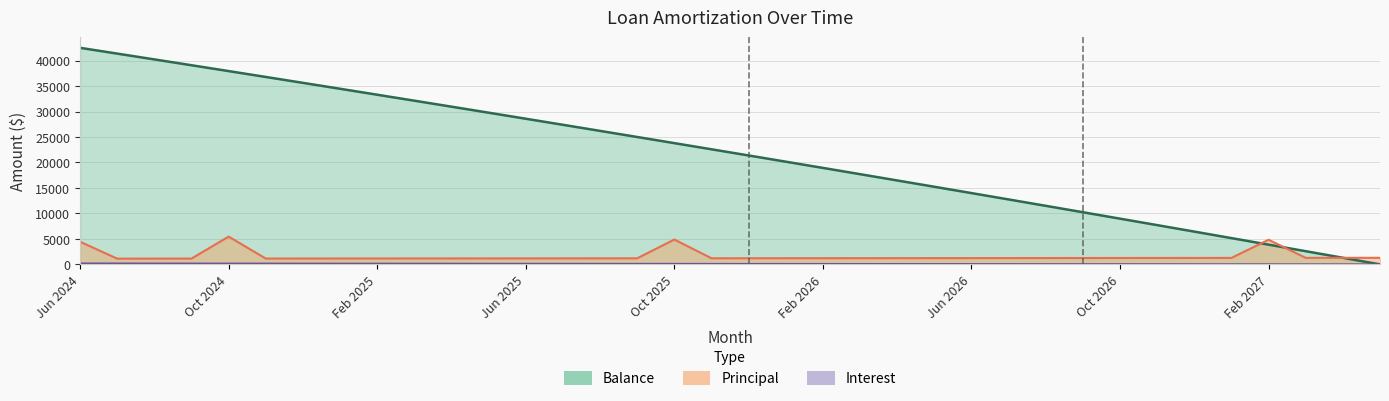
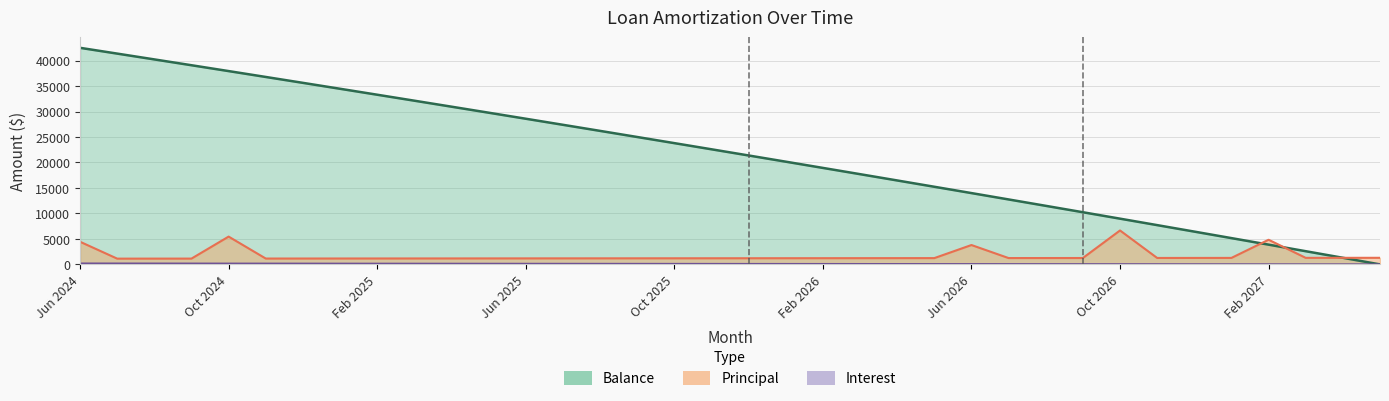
Principal, Oct 2025: 5000 -> 1000
Principal, Jun 2026: 1000 -> 4000
Principal, Oct 2026: 1000 -> 7000
